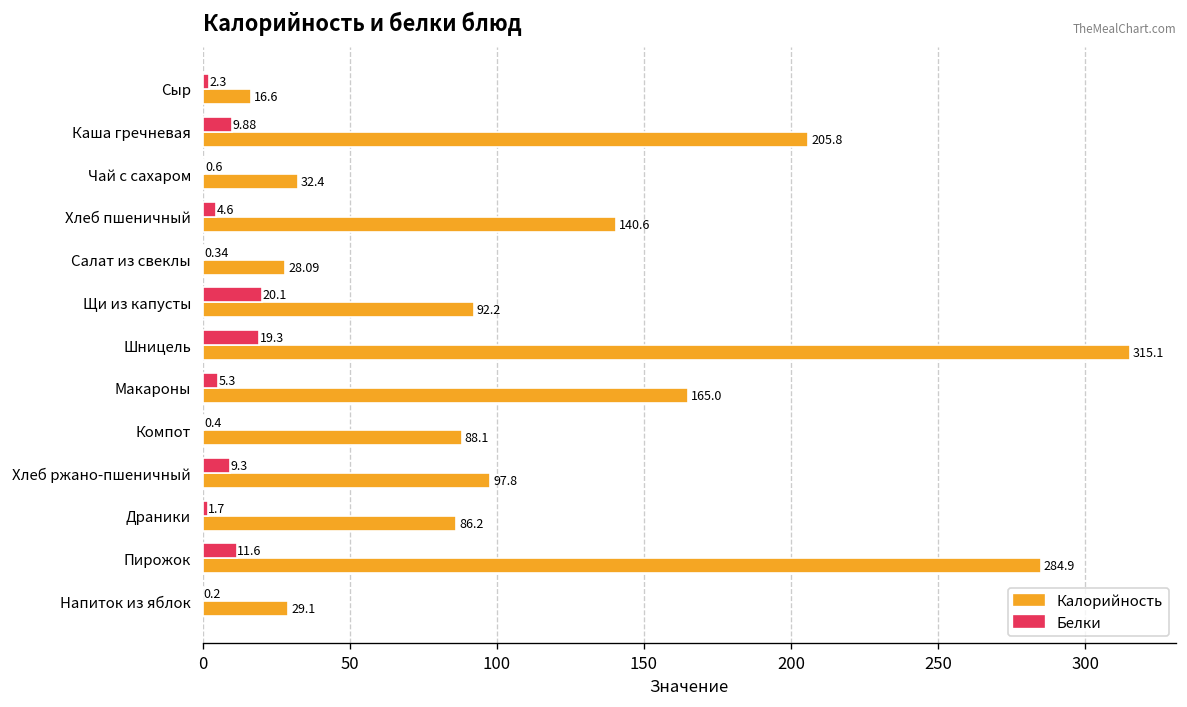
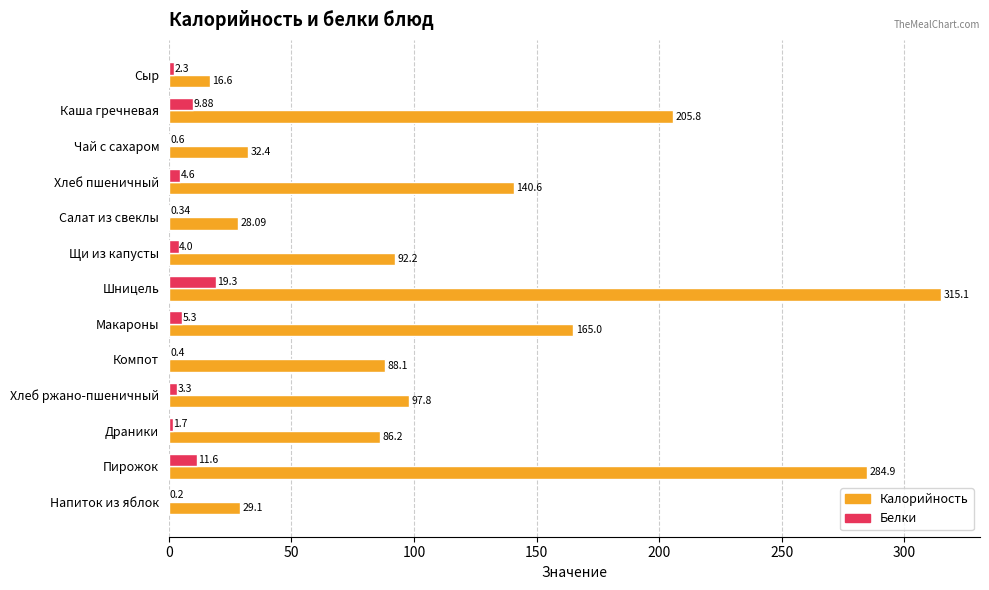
Белки, Щи из капусты: 20.1 -> 4.0
Белки, Хлеб ржано-пшеничный: 9.3 -> 3.3
